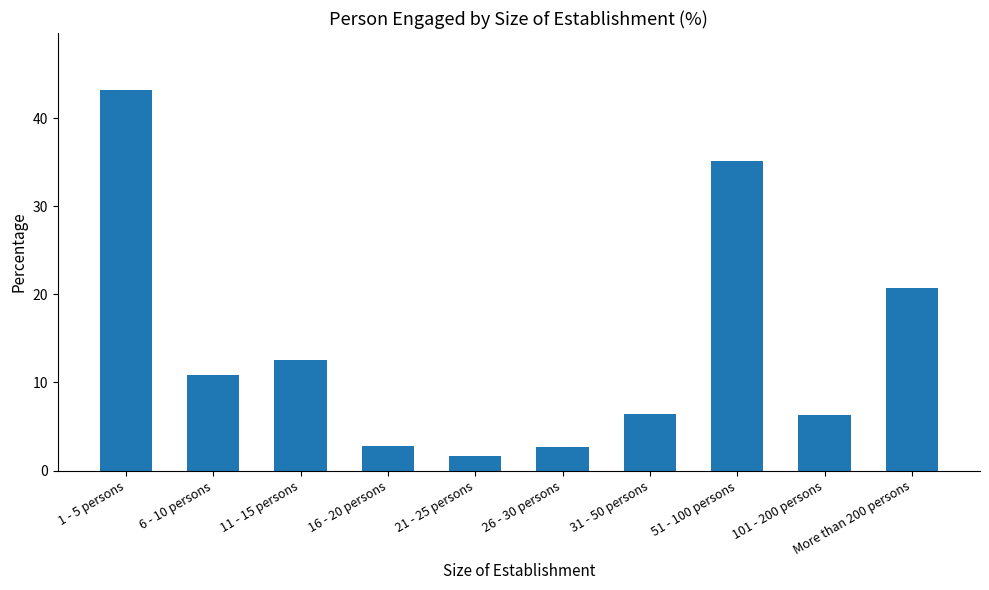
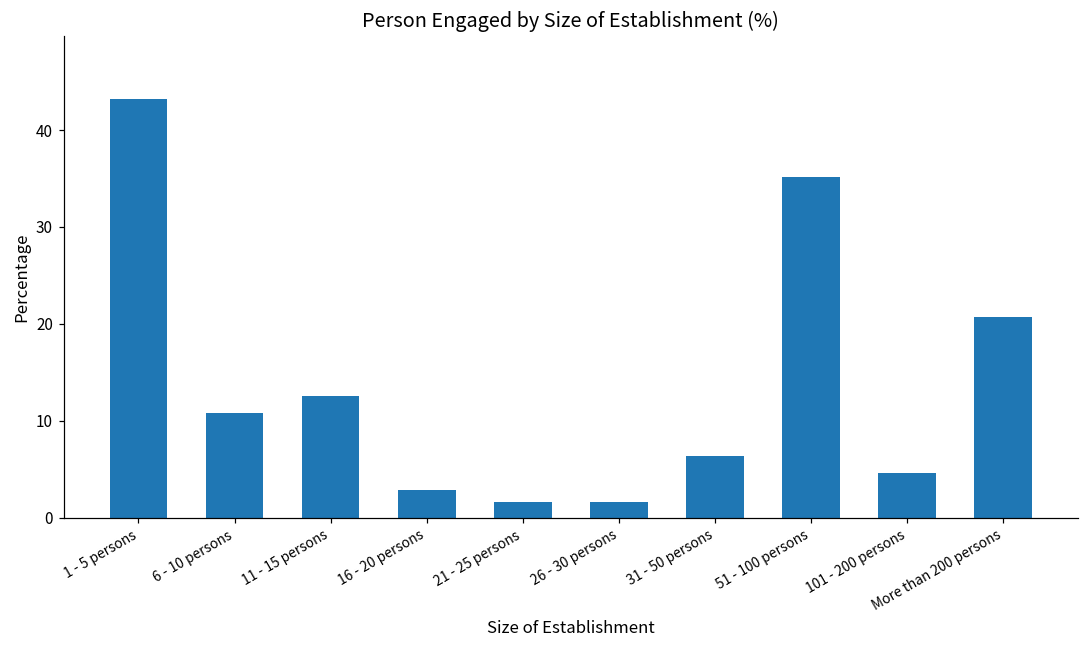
26 - 30 persons: 3 -> 2
101 - 200 persons: 6 -> 5
